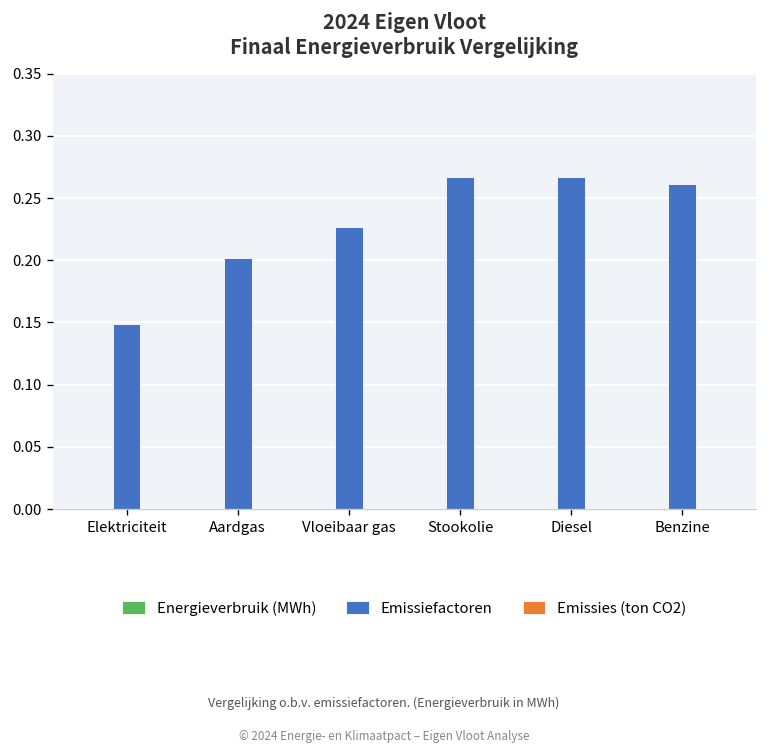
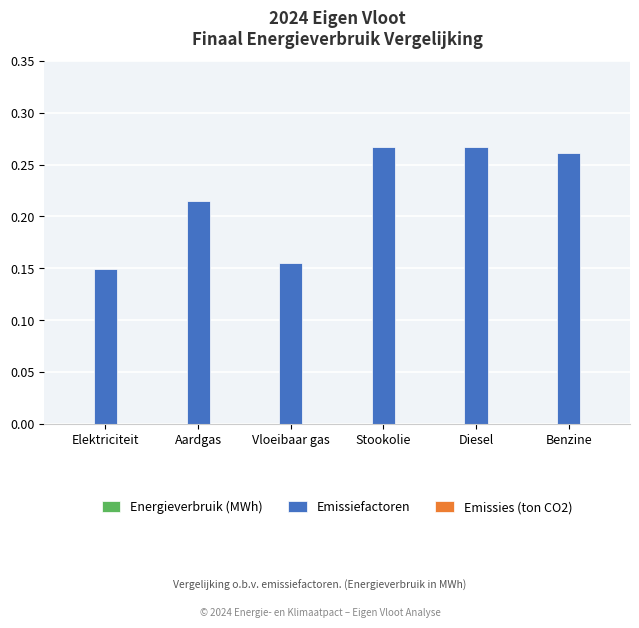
Emissiefactoren, Aardgas: 0.202 -> 0.215
Emissiefactoren, Vloeibaar gas: 0.227 -> 0.155
